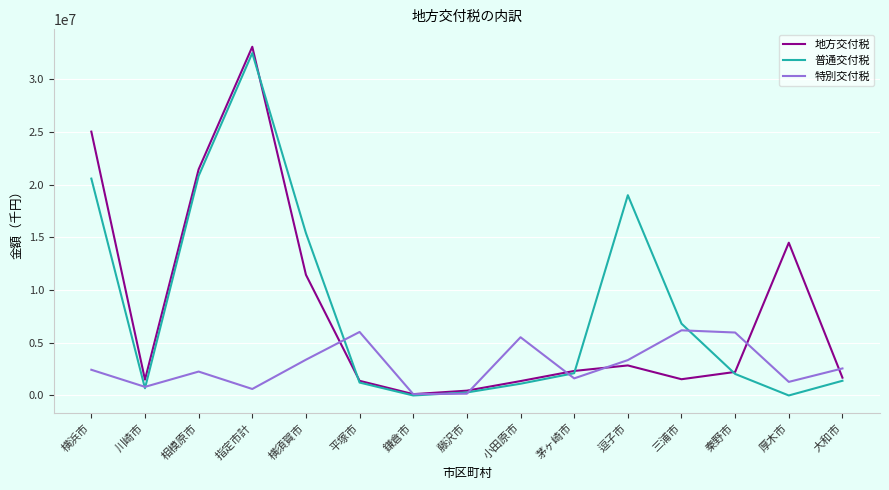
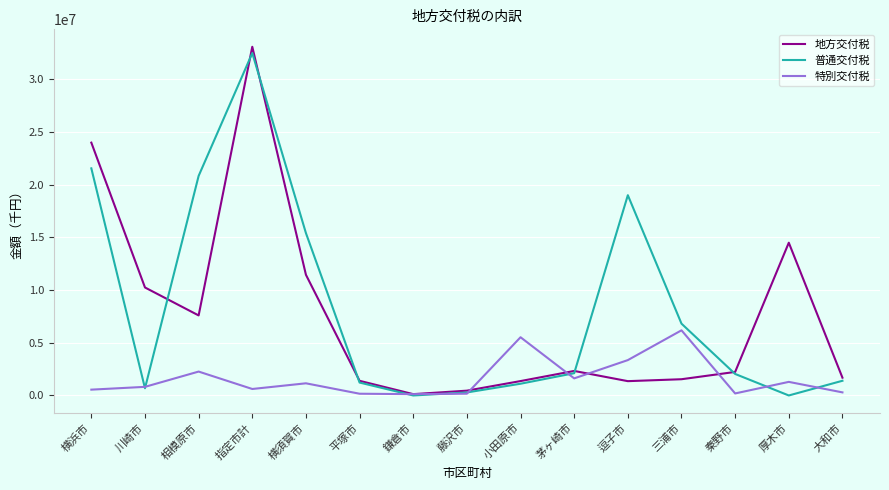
地方交付税, 横浜市: 25000000 -> 24000000
普通交付税, 横浜市: 20600000 -> 21600000
特別交付税, 横浜市: 2400000 -> 600000
地方交付税, 川崎市: 1500000 -> 10300000
地方交付税, 相模原市: 21500000 -> 7600000
特別交付税, 横須賀市: 3400000 -> 1200000
特別交付税, 平塚市: 6000000 -> 200000
地方交付税, 逗子市: 2900000 -> 1400000
特別交付税, 秦野市: 6000000 -> 200000
特別交付税, 大和市: 2600000 -> 300000
